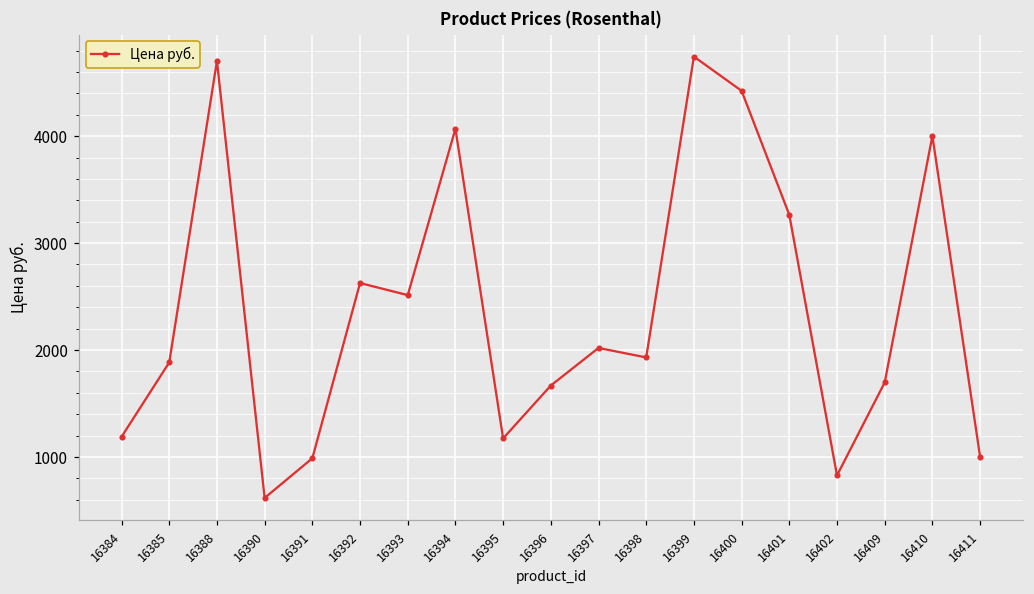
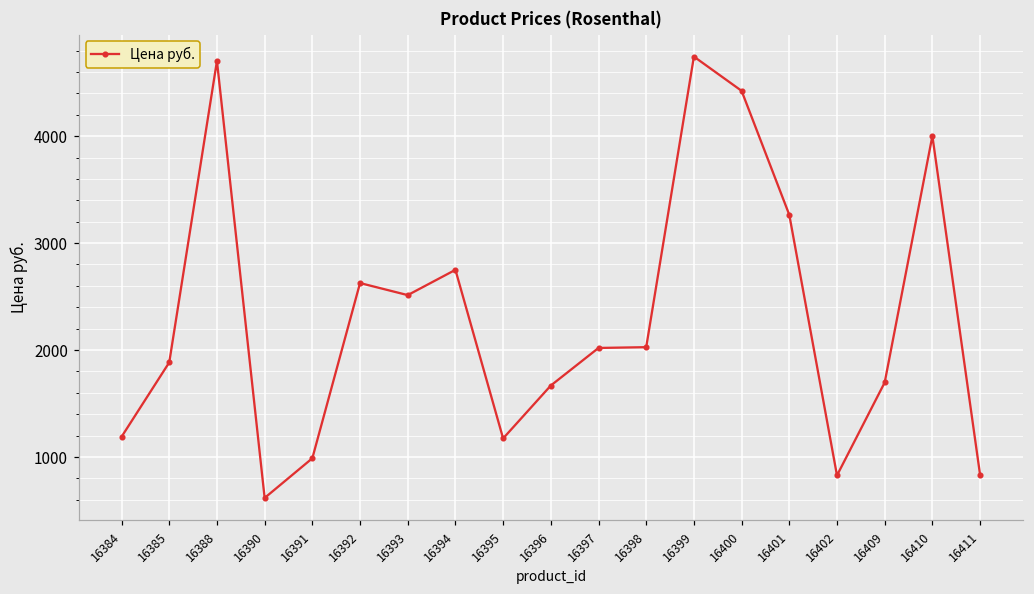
16394: 4100 -> 2800
16398: 1900 -> 2000
16411: 1000 -> 800
